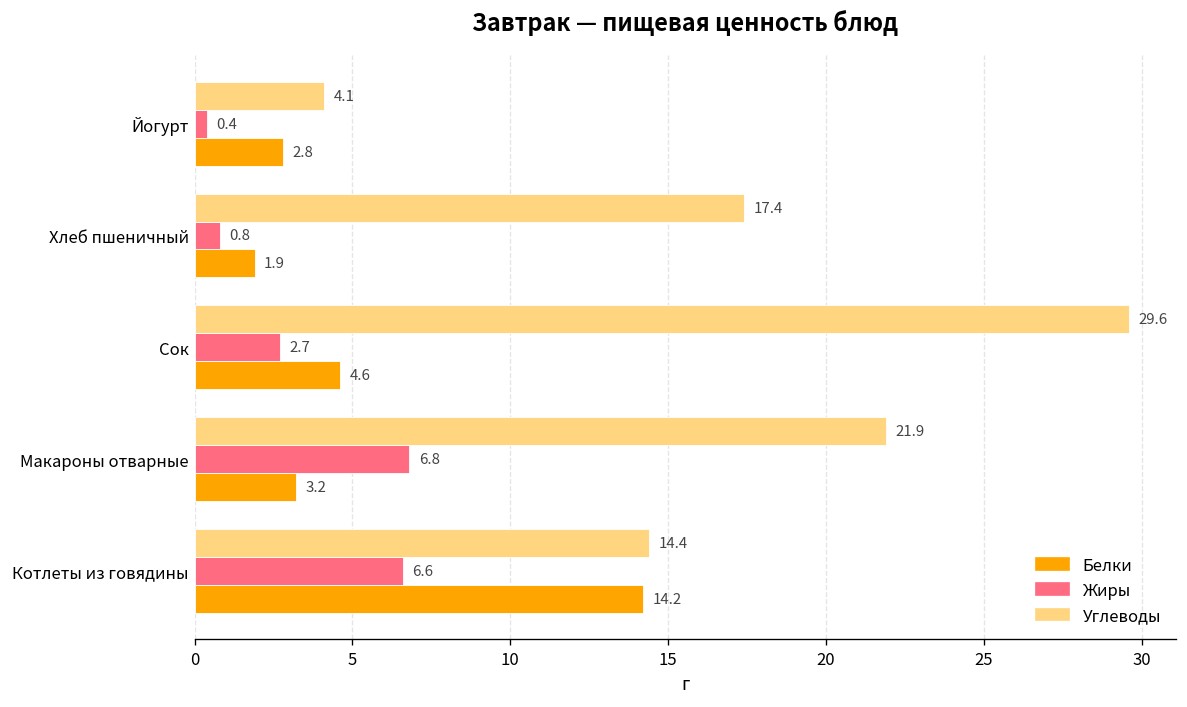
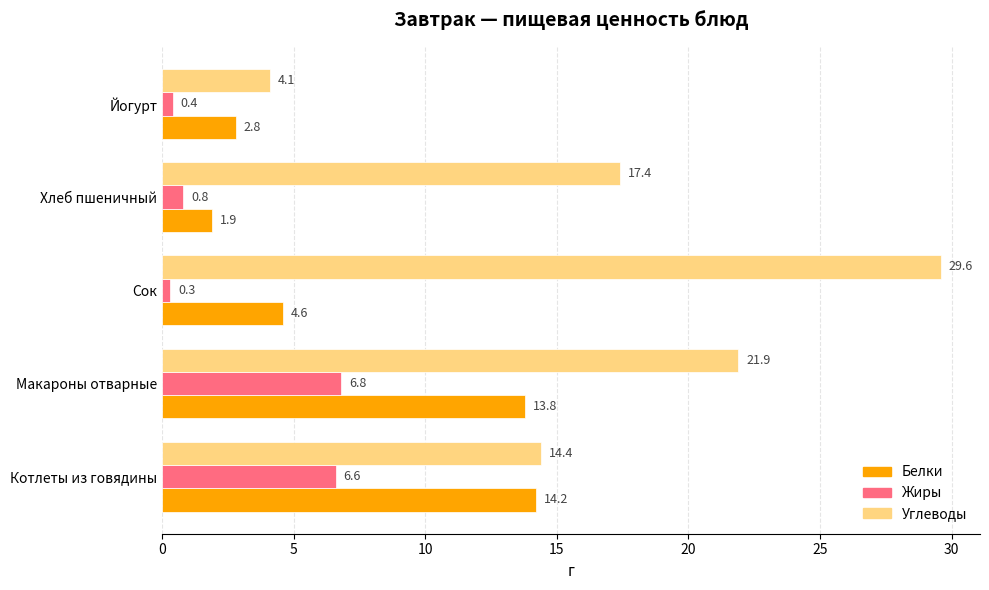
Жиры, Сок: 2.7 -> 0.3
Белки, Макароны отварные: 3.2 -> 13.8
